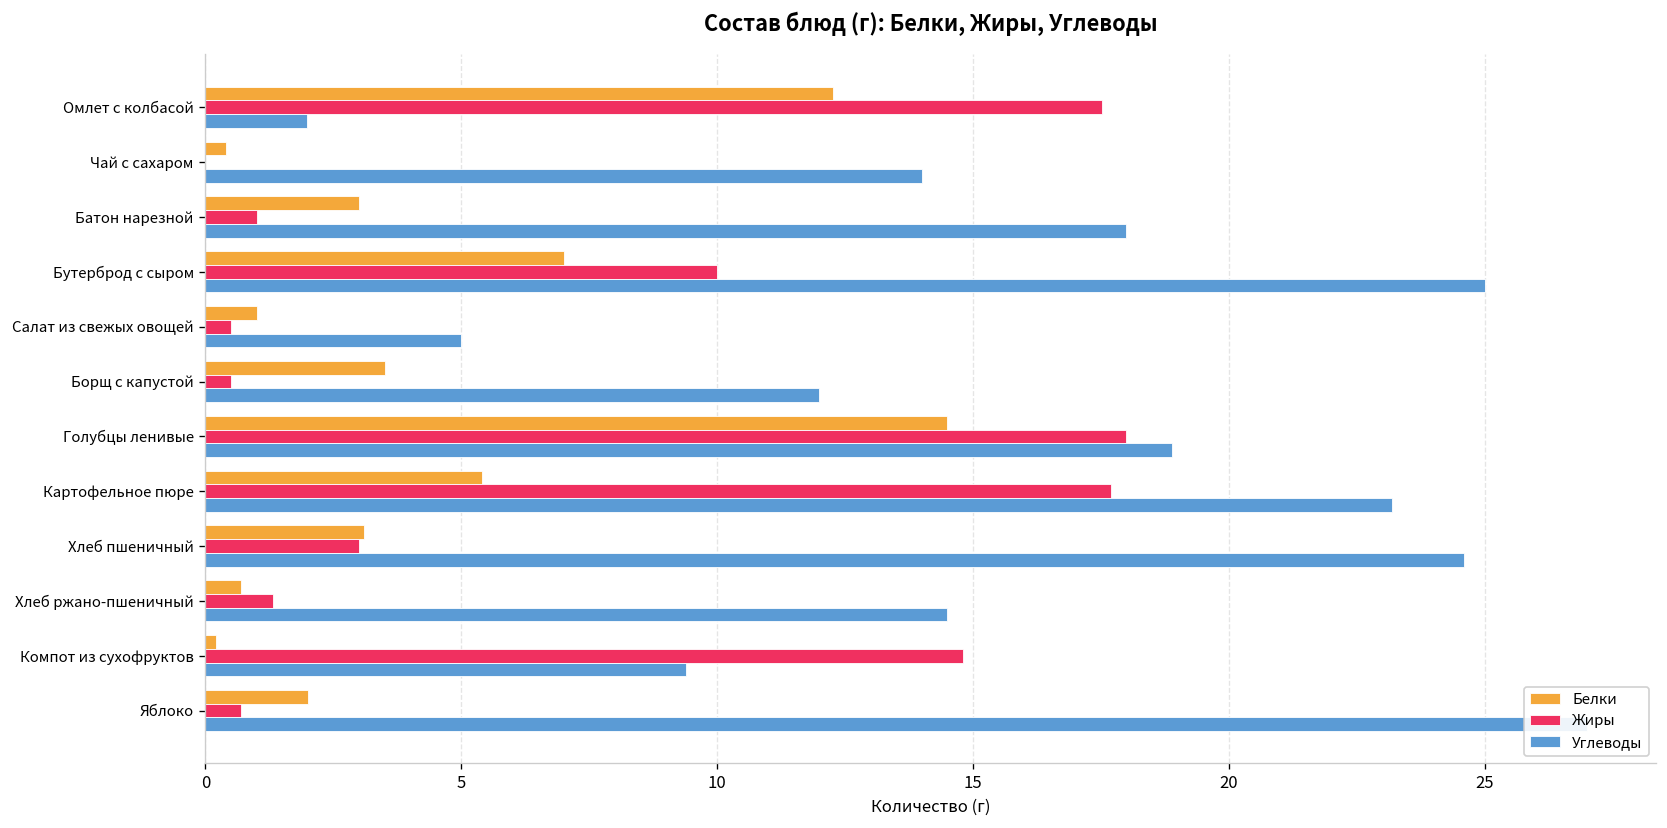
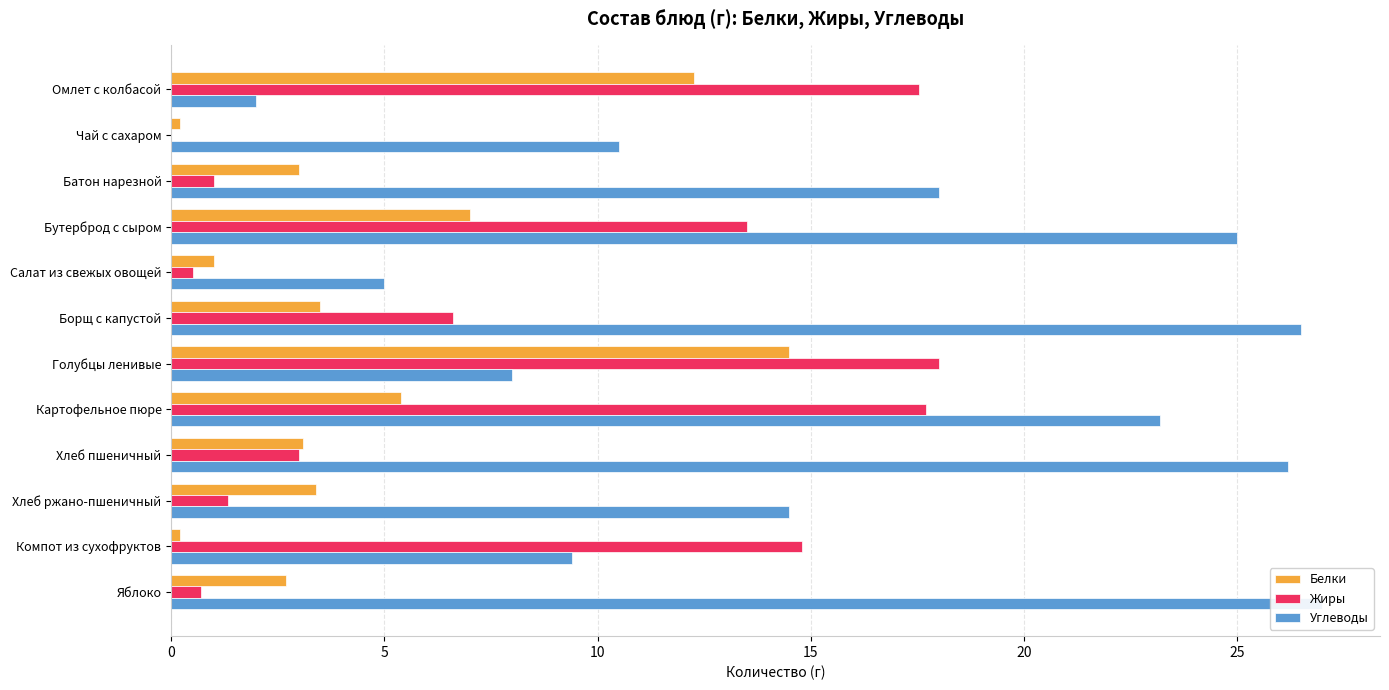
Белки, Чай с сахаром: 0.4 -> 0.2
Углеводы, Чай с сахаром: 14.0 -> 10.5
Жиры, Бутерброд с сыром: 10.0 -> 13.5
Жиры, Борщ с капустой: 0.5 -> 6.6
Углеводы, Борщ с капустой: 12.0 -> 26.5
Углеводы, Голубцы ленивые: 18.9 -> 8.0
Углеводы, Хлеб пшеничный: 24.6 -> 26.2
Белки, Хлеб ржано-пшеничный: 0.7 -> 3.4
Белки, Яблоко: 2.0 -> 2.7
